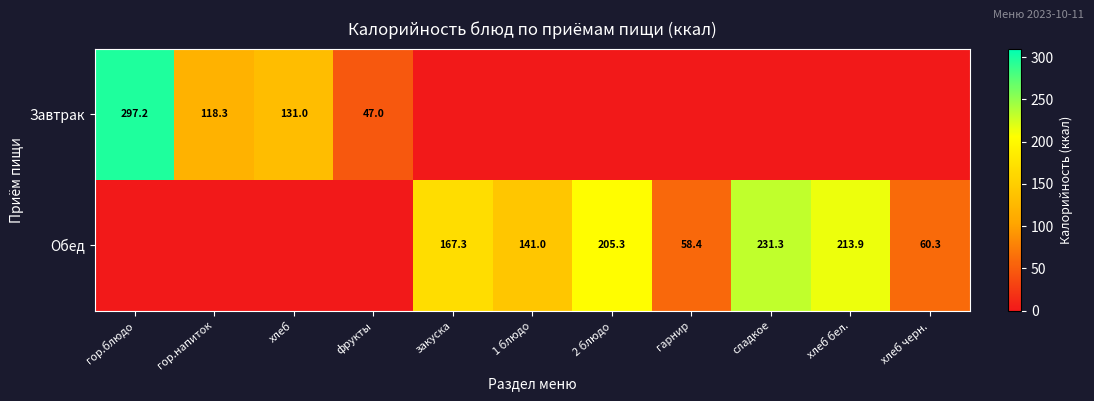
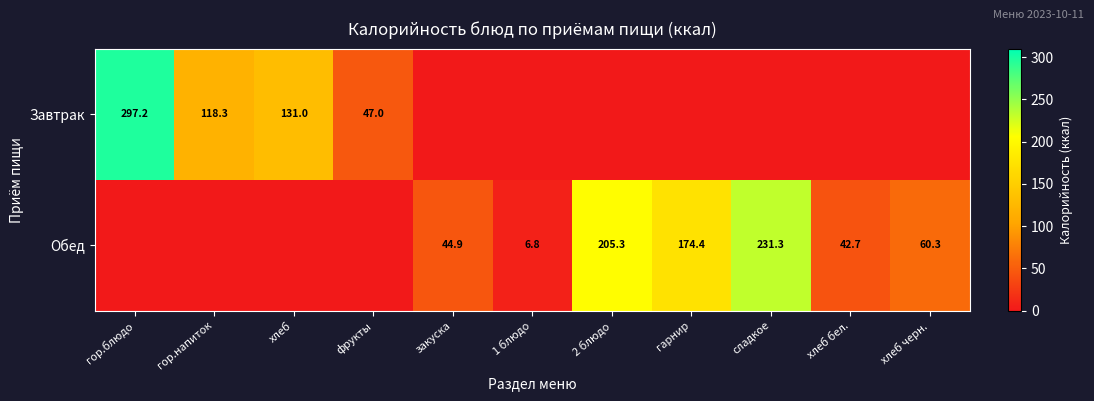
Обед, закуска: 167.3 -> 44.9
Обед, 1 блюдо: 141.0 -> 6.8
Обед, гарнир: 58.4 -> 174.4
Обед, хлеб бел.: 213.9 -> 42.7
